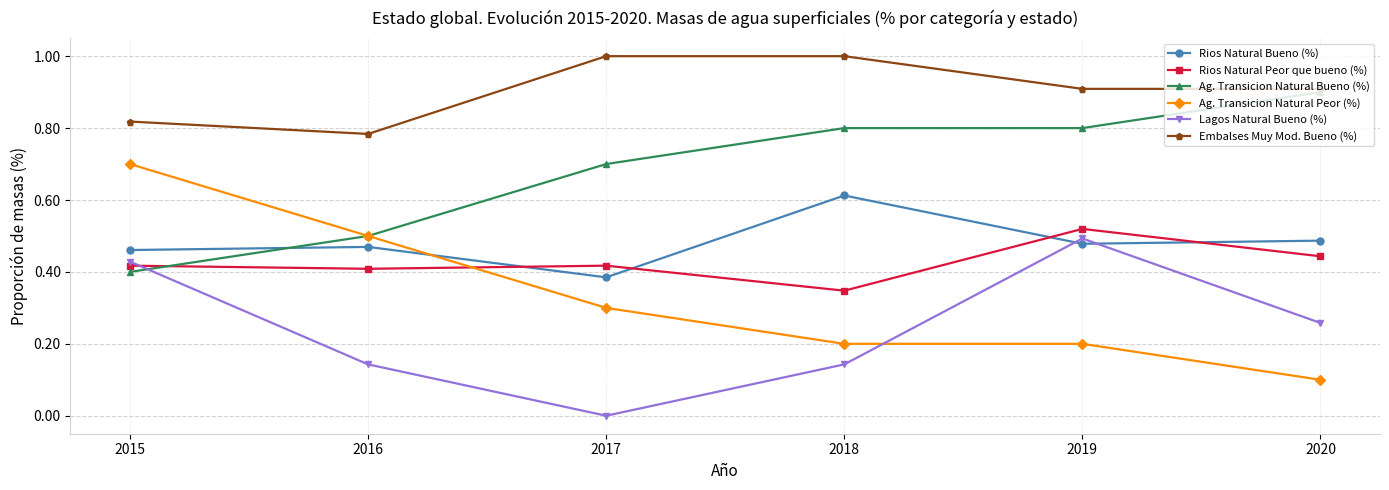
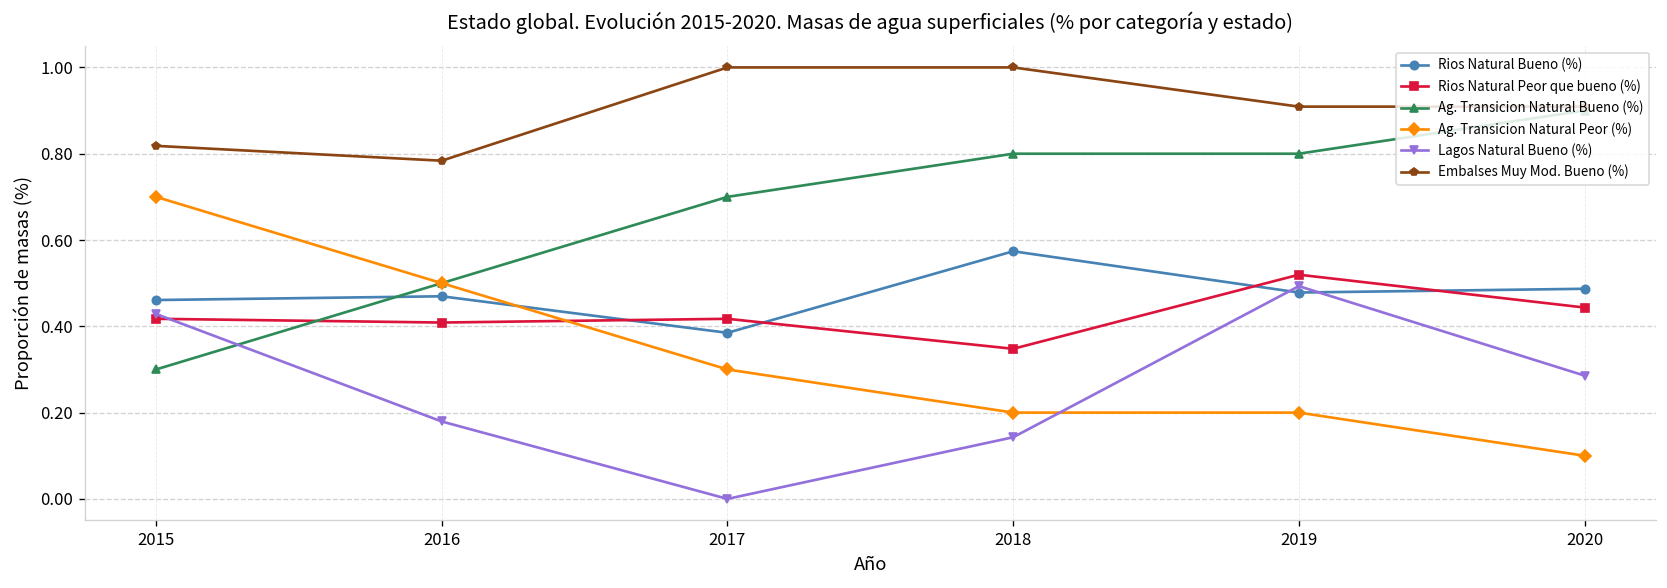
Ag. Transicion Natural Bueno (%), 2015: 0.4 -> 0.3
Lagos Natural Bueno (%), 2016: 0.14 -> 0.18
Rios Natural Bueno (%), 2018: 0.61 -> 0.57
Lagos Natural Bueno (%), 2020: 0.26 -> 0.29
